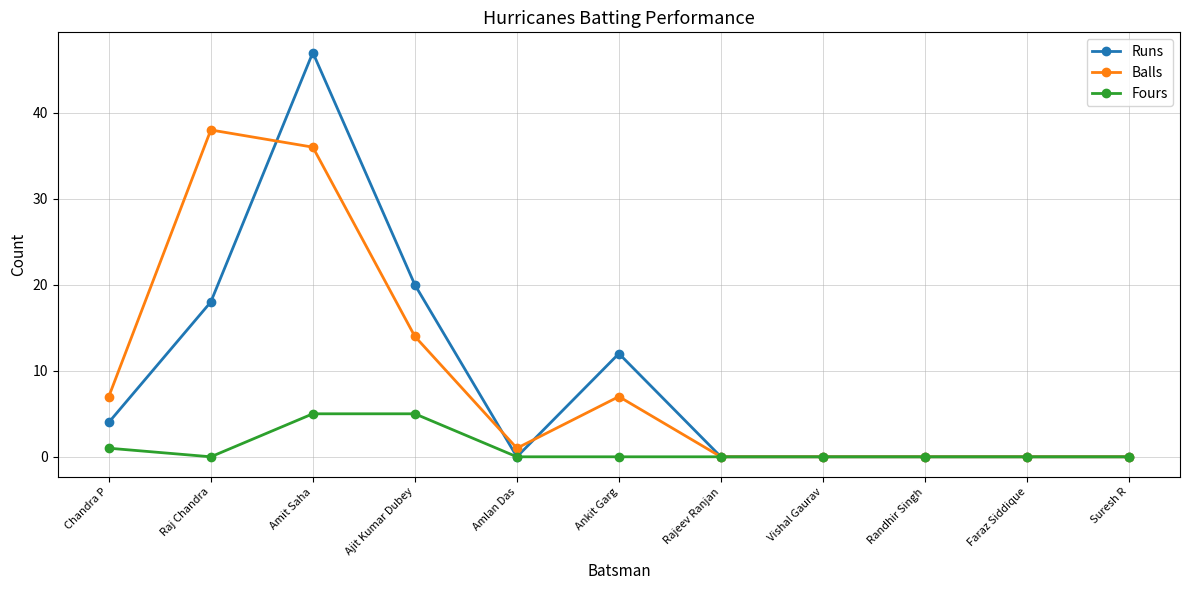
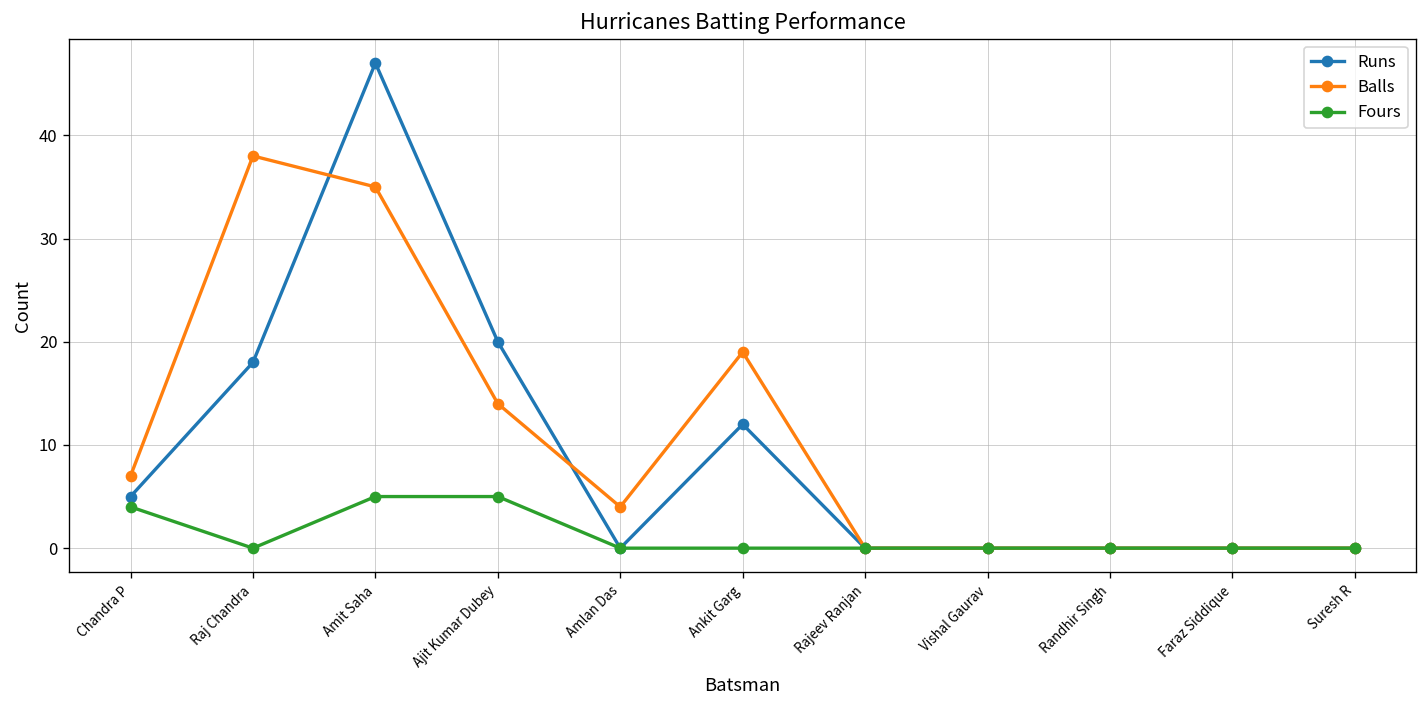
Runs, Chandra P: 4 -> 5
Fours, Chandra P: 1 -> 4
Balls, Amit Saha: 36 -> 35
Balls, Amlan Das: 1 -> 4
Balls, Ankit Garg: 7 -> 19
